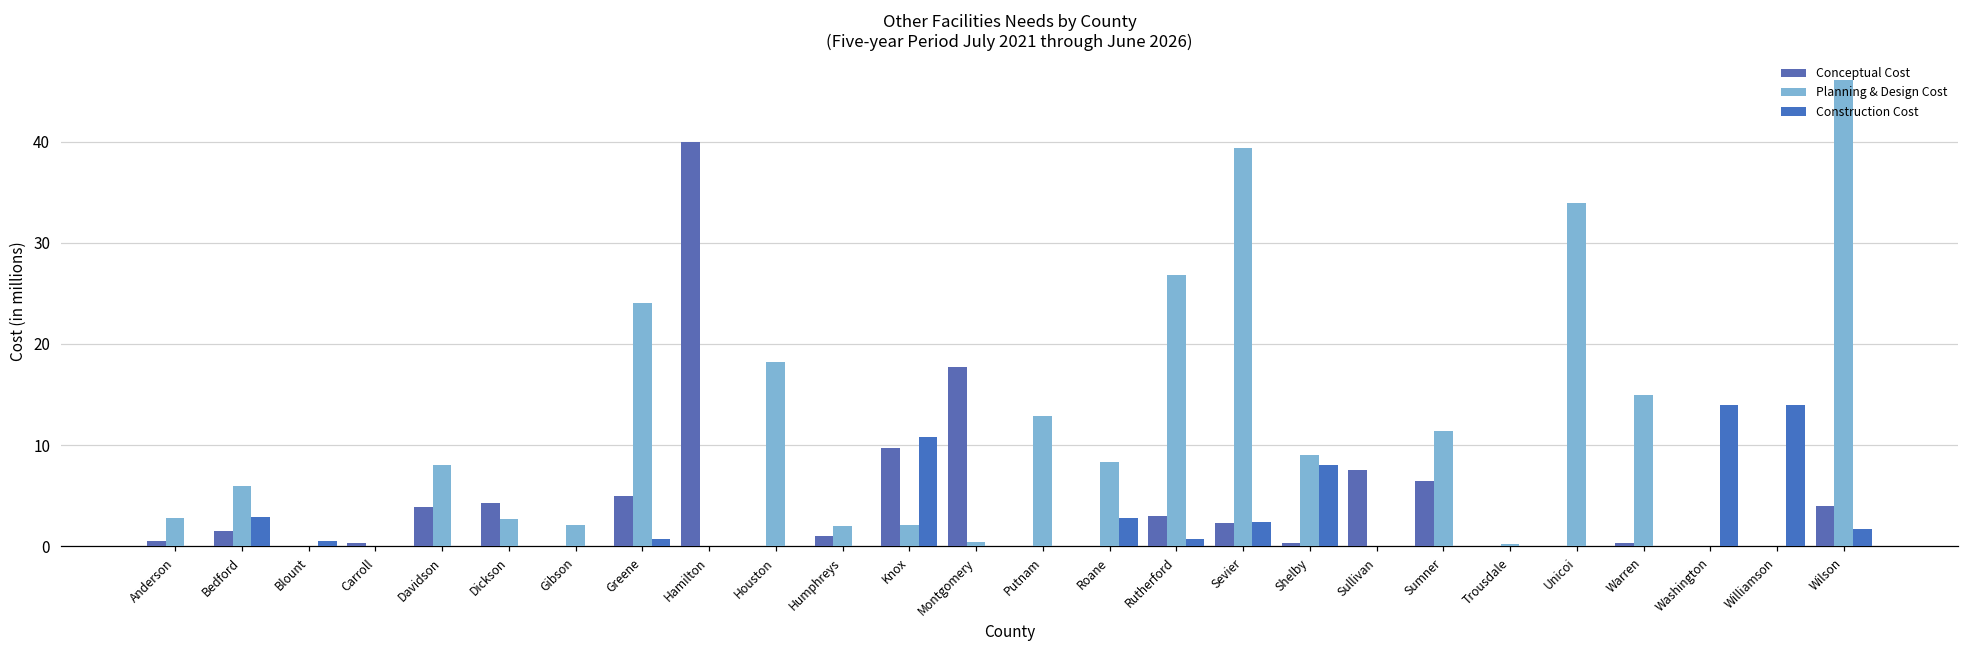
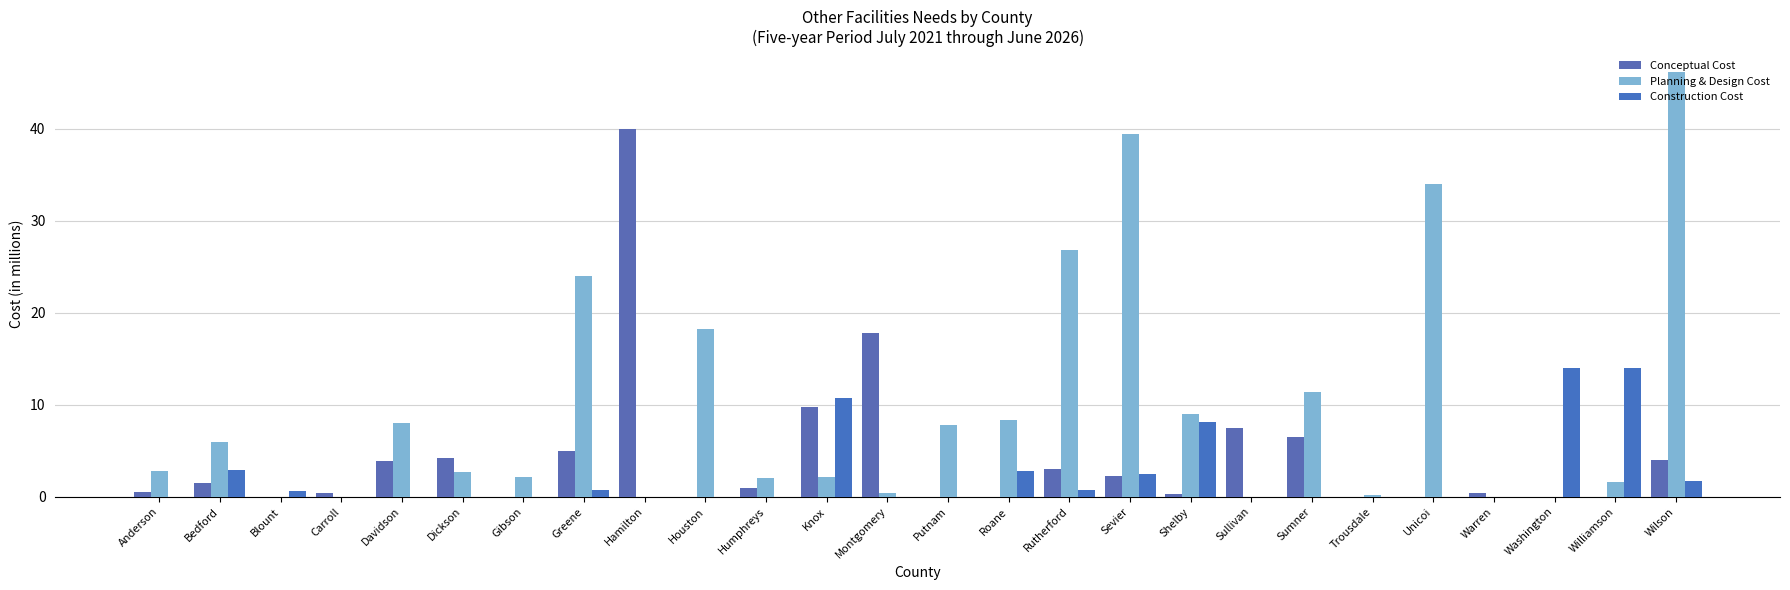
Planning & Design Cost, Putnam: 13 -> 8
Planning & Design Cost, Warren: 15 -> 0
Planning & Design Cost, Williamson: 0 -> 2
